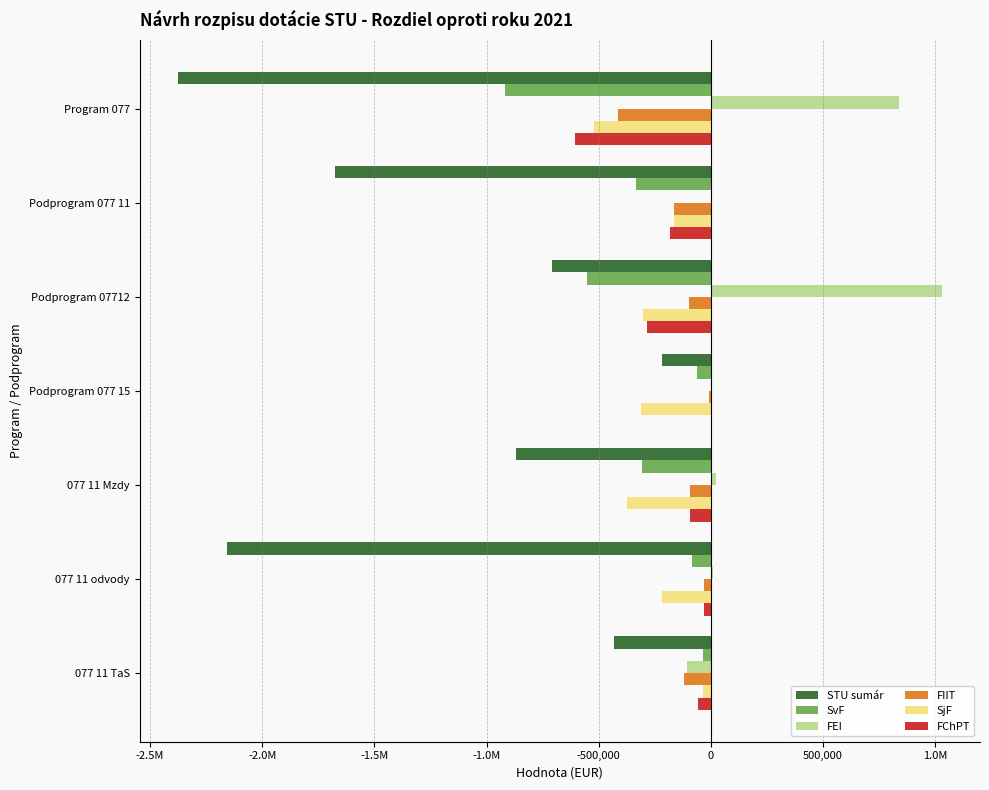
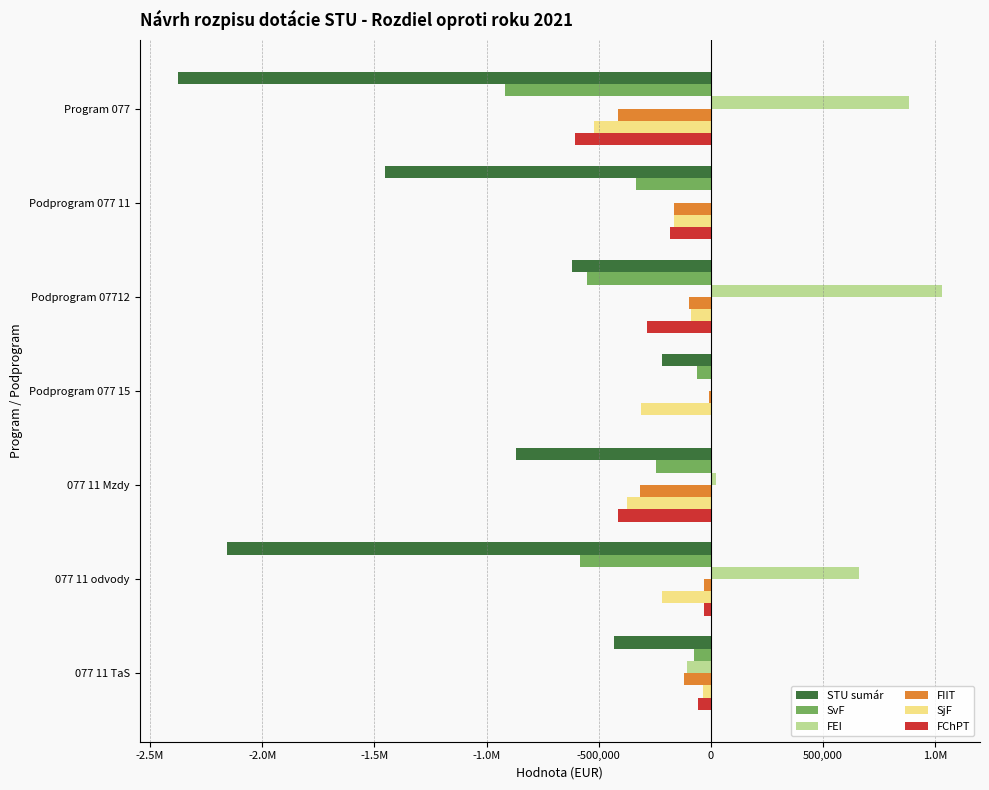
FEI, Program 077: 840,000 -> 880,000
STU sumár, Podprogram 077 11: -1,680,000 -> -1,450,000
STU sumár, Podprogram 07712: -710,000 -> -620,000
SjF, Podprogram 07712: -300,000 -> -90,000
SvF, 077 11 Mzdy: -300,000 -> -240,000
FIIT, 077 11 Mzdy: -90,000 -> -310,000
FChPT, 077 11 Mzdy: -90,000 -> -410,000
SvF, 077 11 odvody: -90,000 -> -580,000
FEI, 077 11 odvody: 10,000 -> 660,000
SvF, 077 11 TaS: -40,000 -> -80,000
